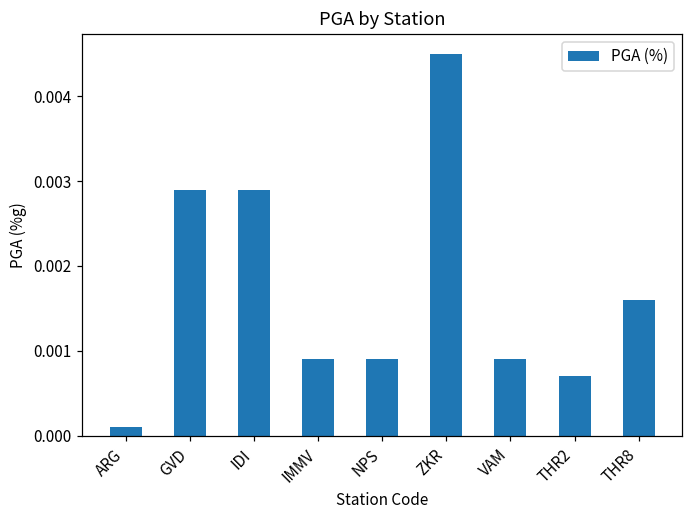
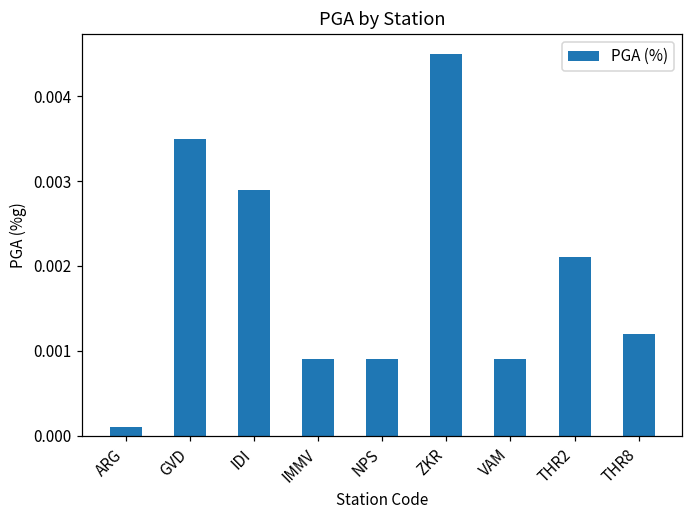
GVD: 0.0029 -> 0.0035
THR2: 0.0007 -> 0.0021
THR8: 0.0016 -> 0.0012
